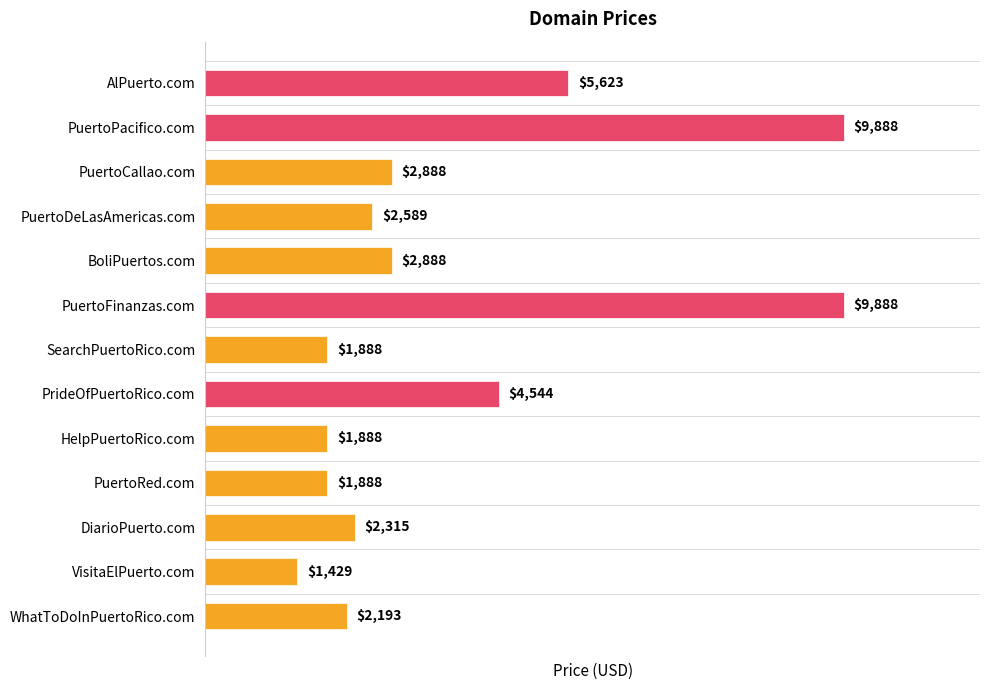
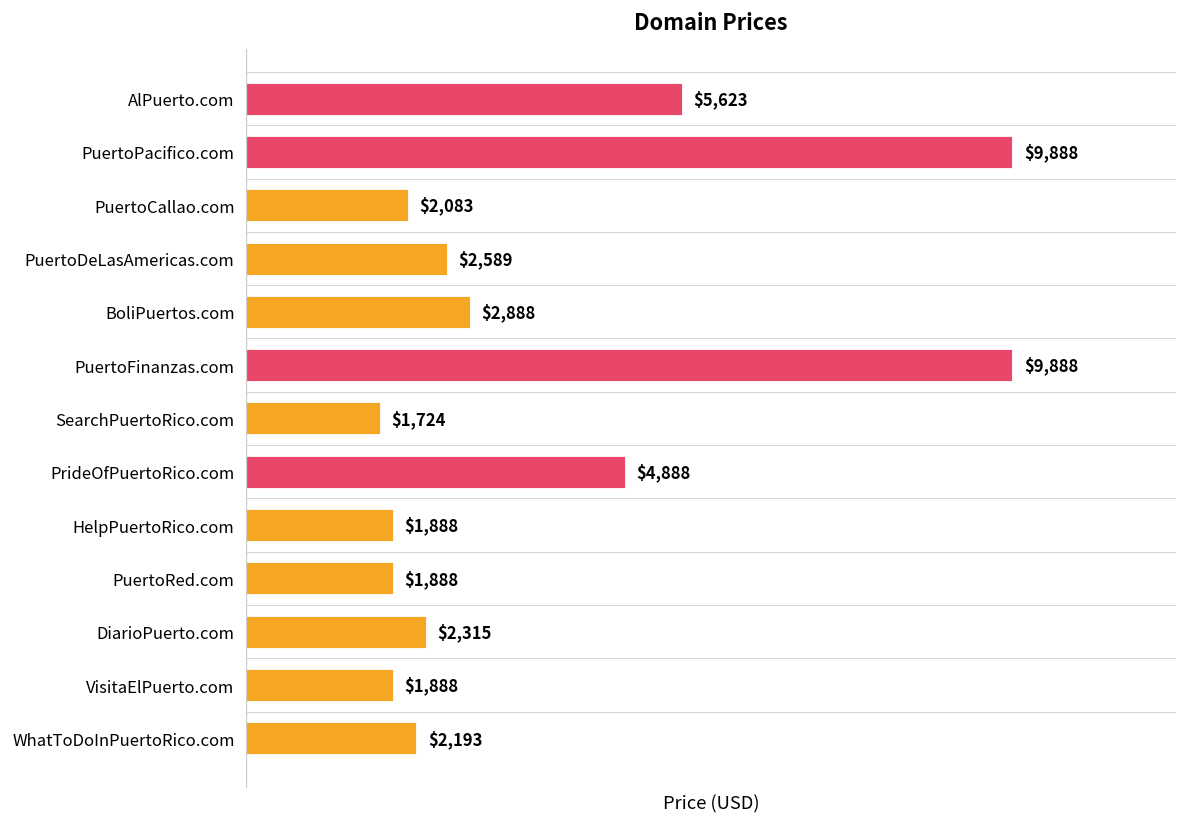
PuertoCallao.com: $2,888 -> $2,083
SearchPuertoRico.com: $1,888 -> $1,724
PrideOfPuertoRico.com: $4,544 -> $4,888
VisitaElPuerto.com: $1,429 -> $1,888
